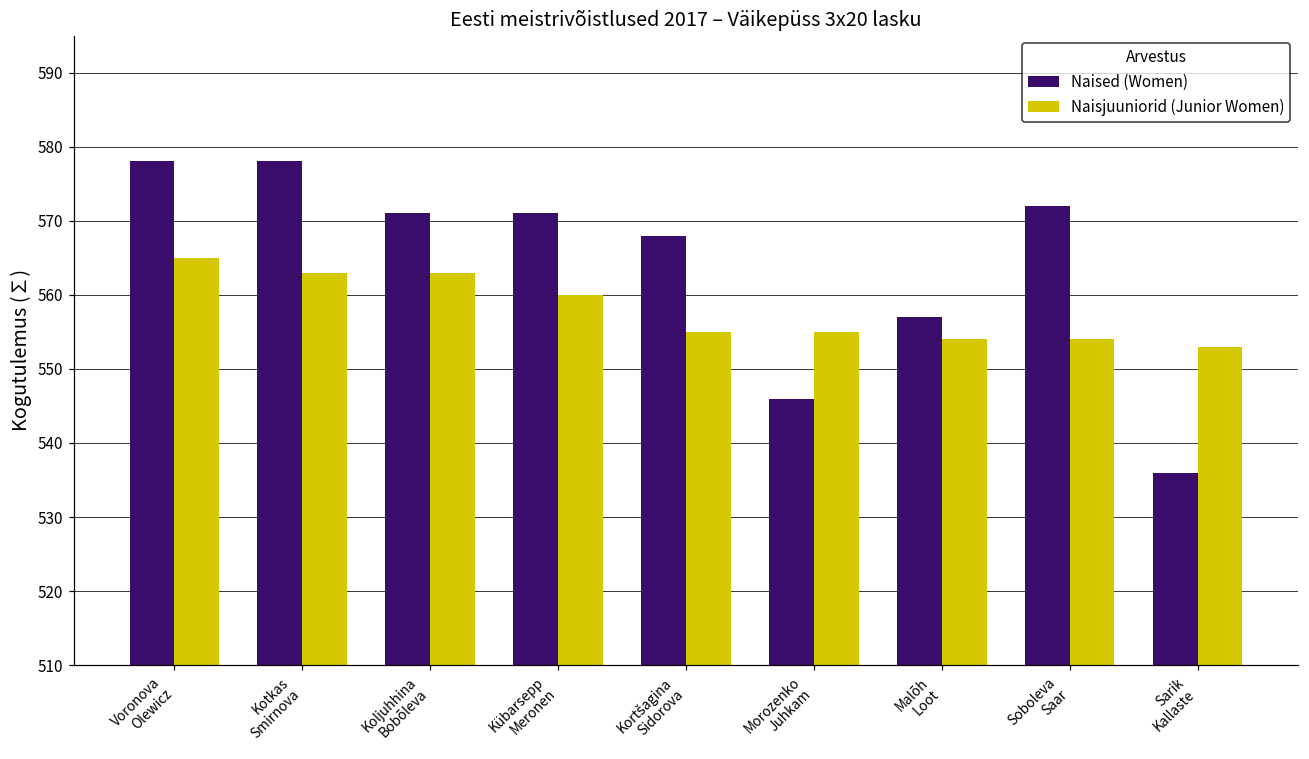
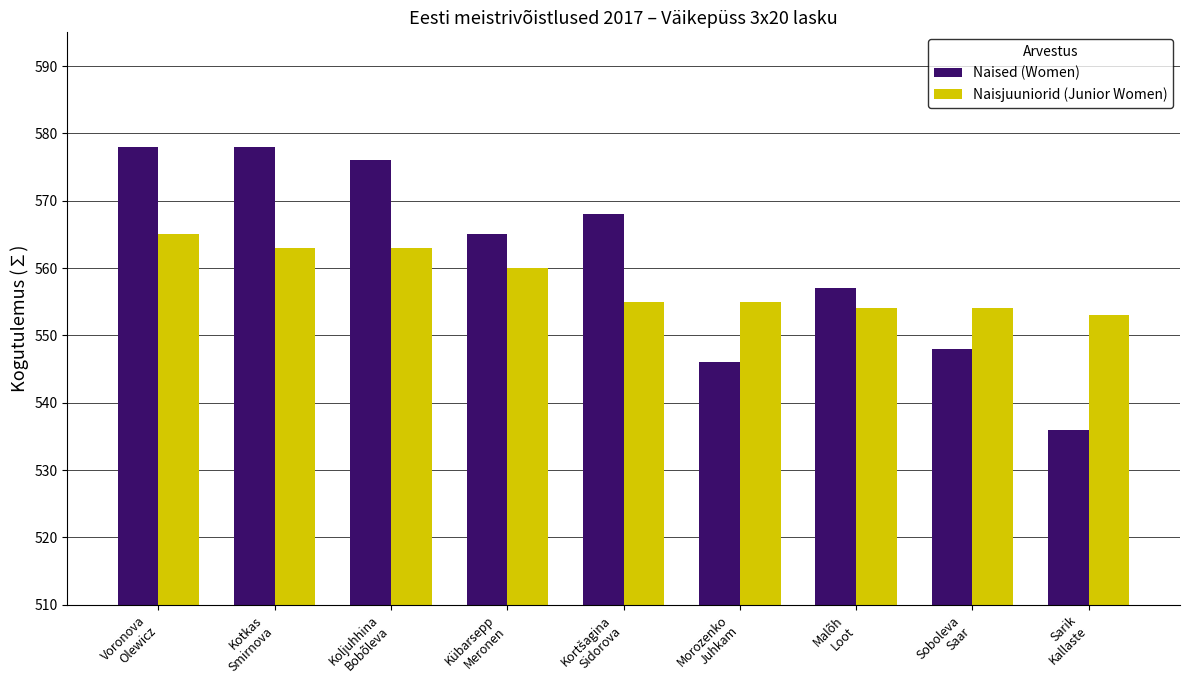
Naised (Women), Koljuhhina Bobõleva: 571 -> 576
Naised (Women), Kübarsepp Meronen: 571 -> 565
Naised (Women), Soboleva Saar: 572 -> 548
